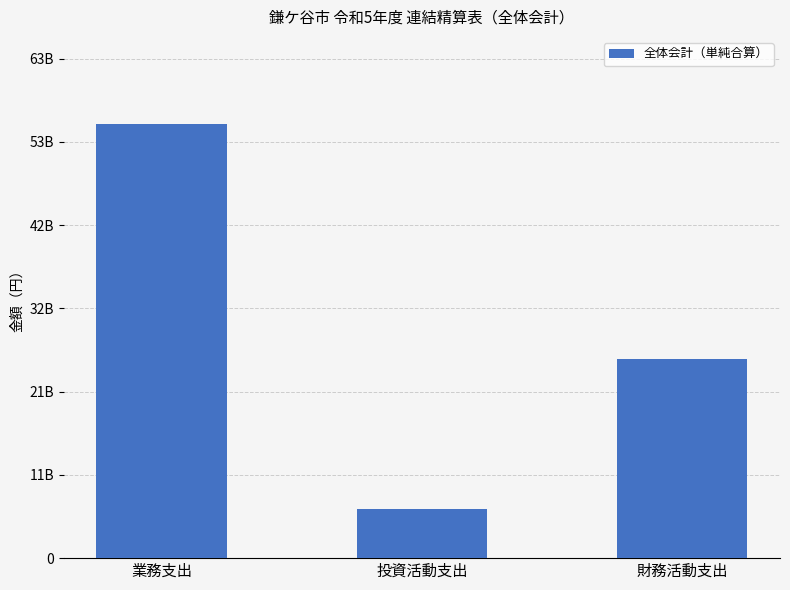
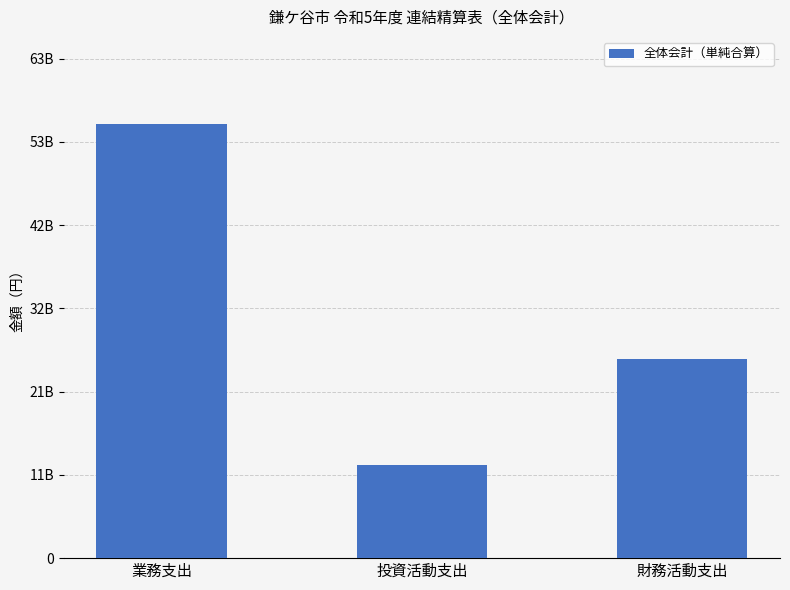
投資活動支出: 6000000000 -> 12000000000
